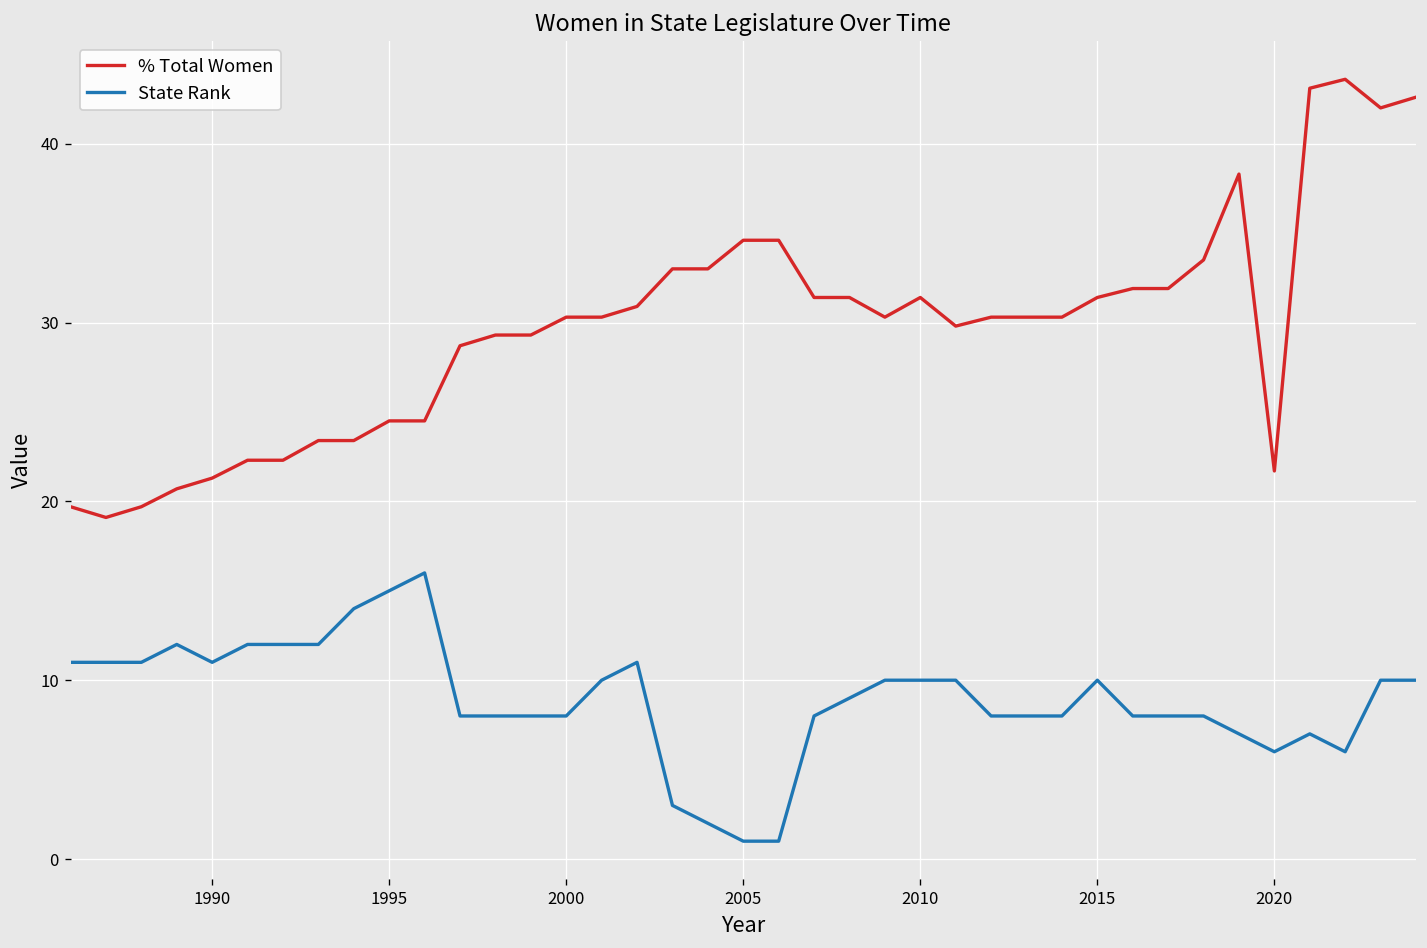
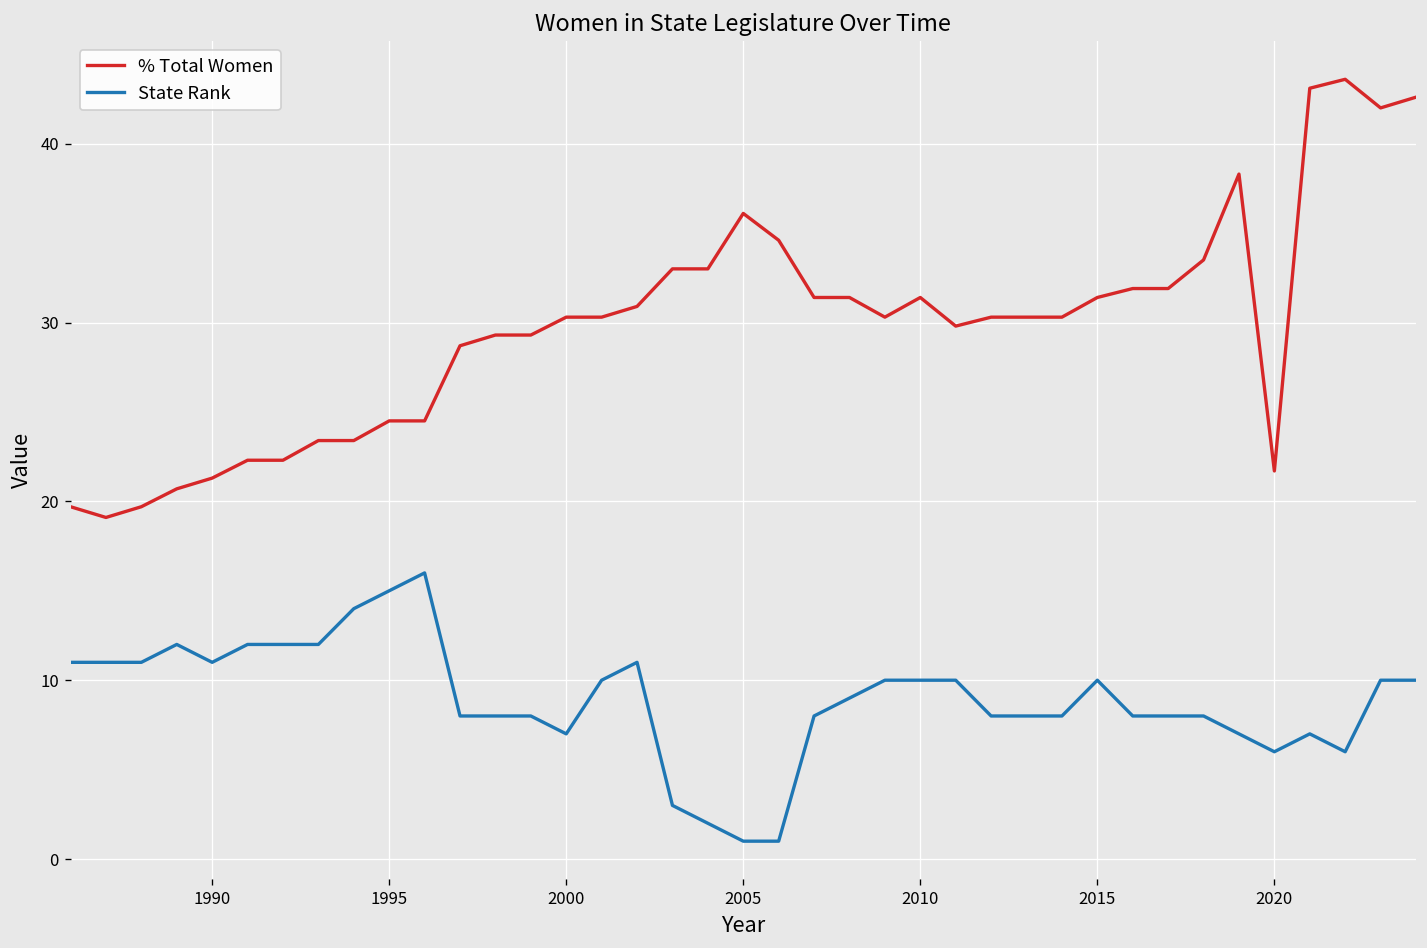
State Rank, 2000: 8 -> 7
% Total Women, 2005: 34.6 -> 36.1
